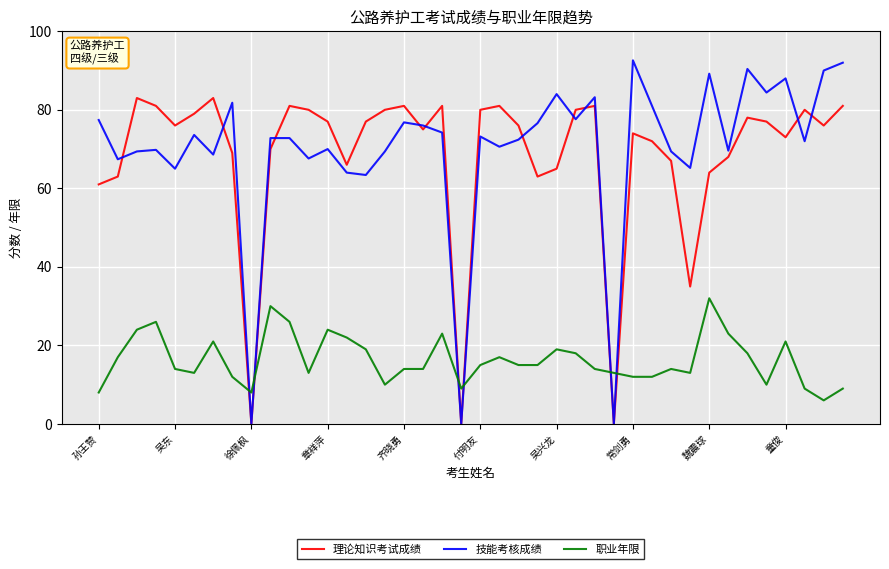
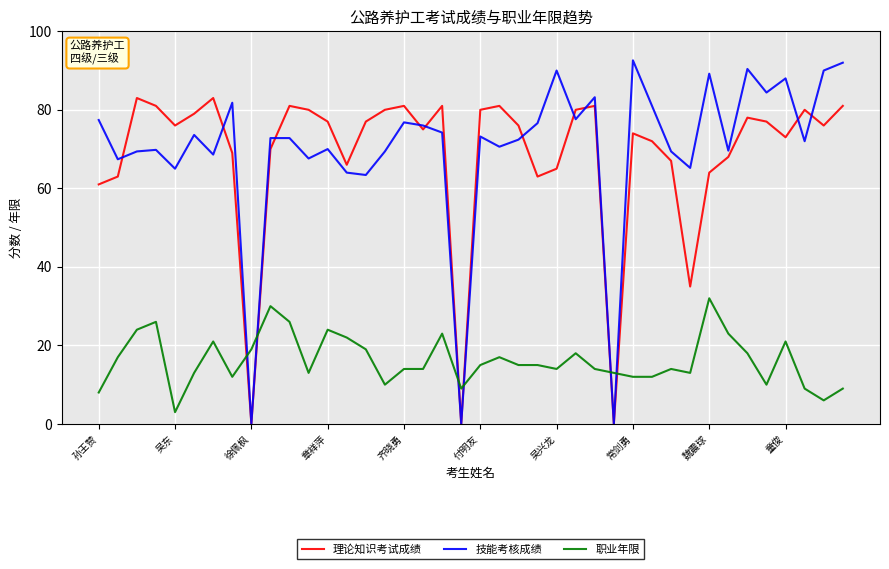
职业年限, 吴东: 14 -> 3
职业年限, 徐佩枫: 8 -> 19
技能考核成绩, 吴兴龙: 84 -> 90
职业年限, 吴兴龙: 19 -> 14
